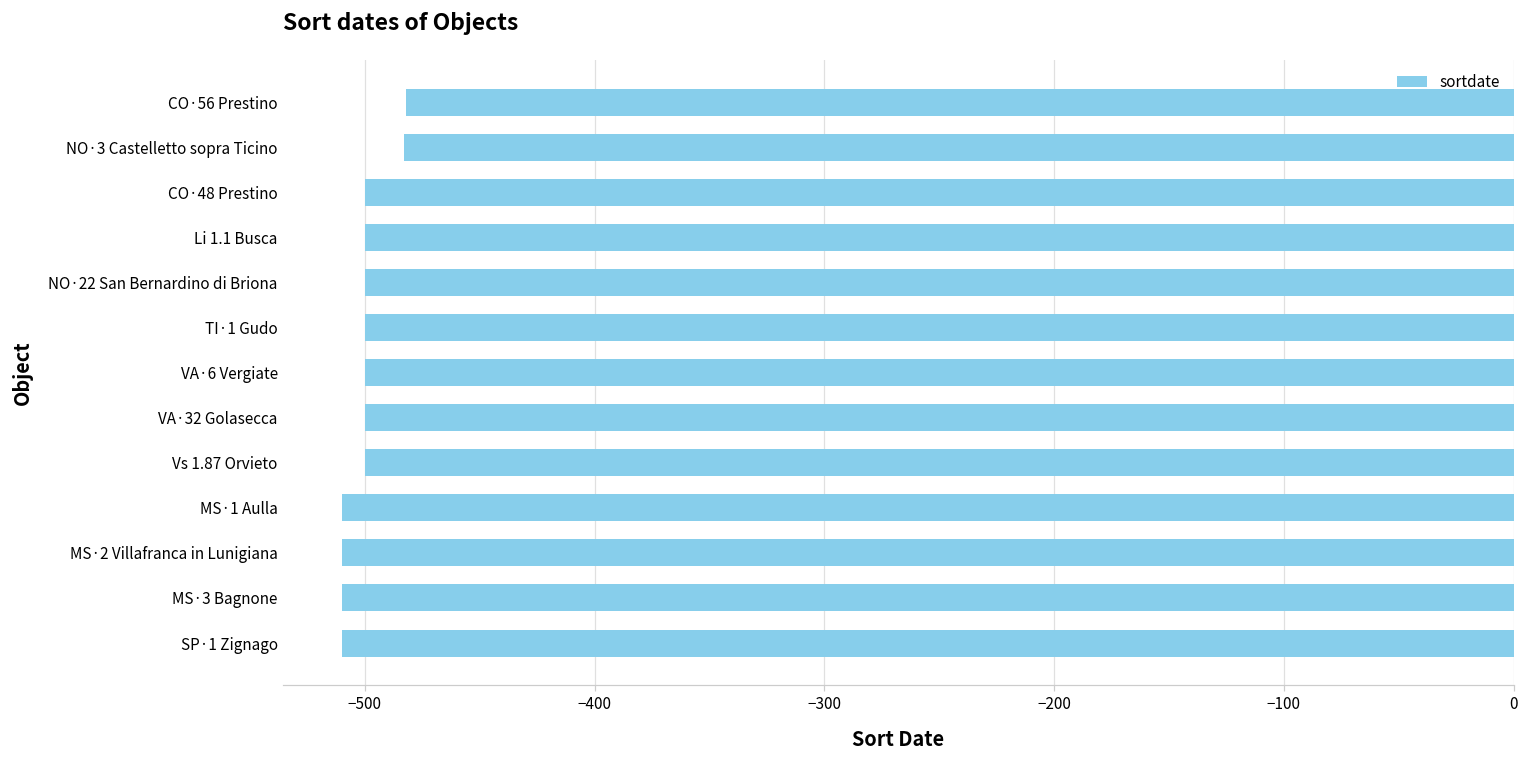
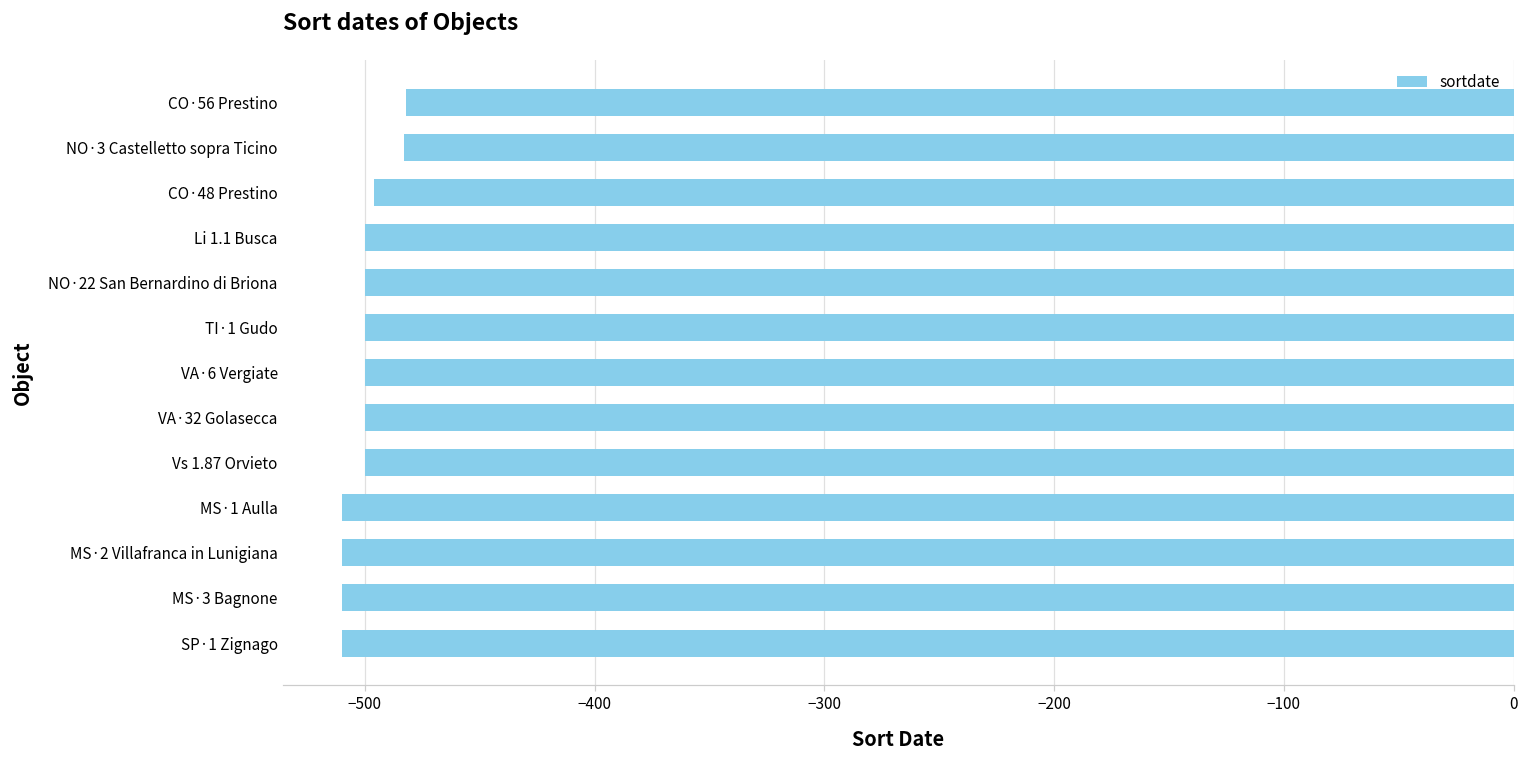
CO·48 Prestino: -500 -> -496
